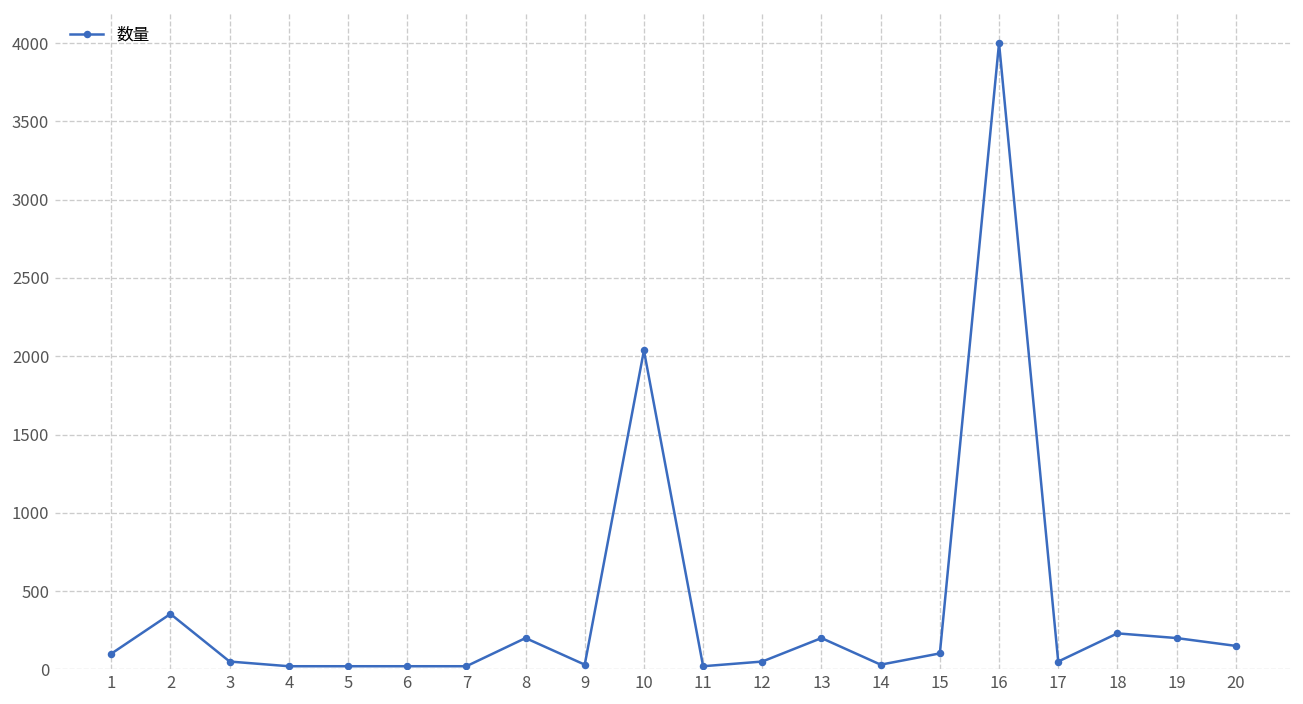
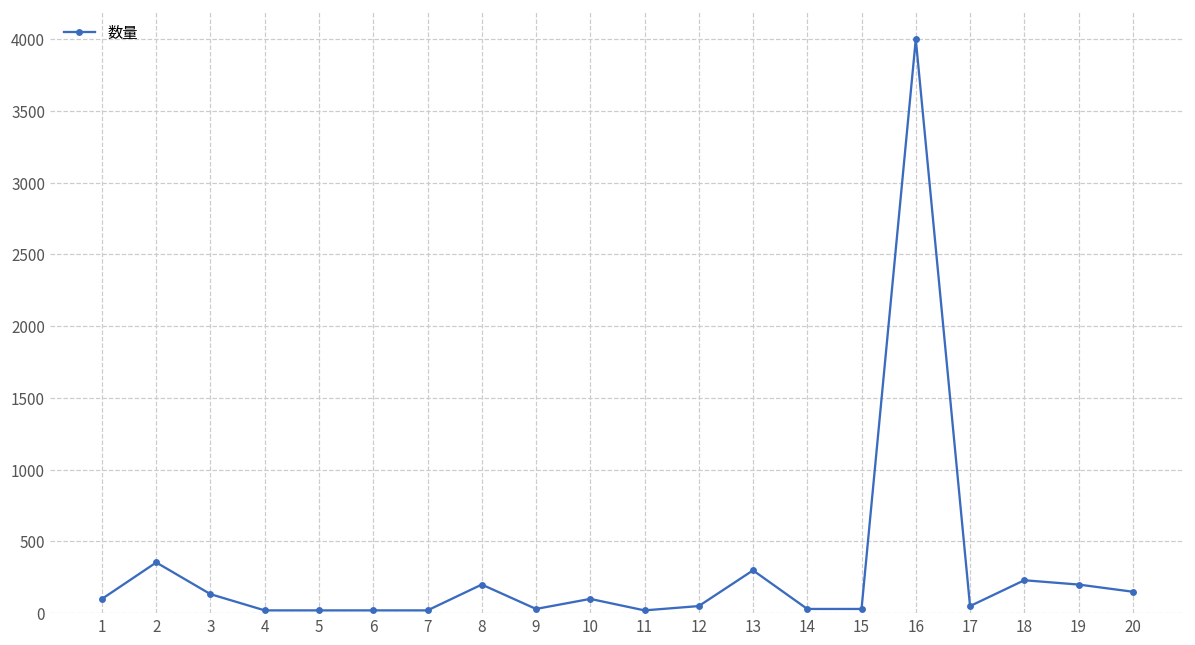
3: 50 -> 130
10: 2040 -> 100
13: 200 -> 300
15: 100 -> 30
